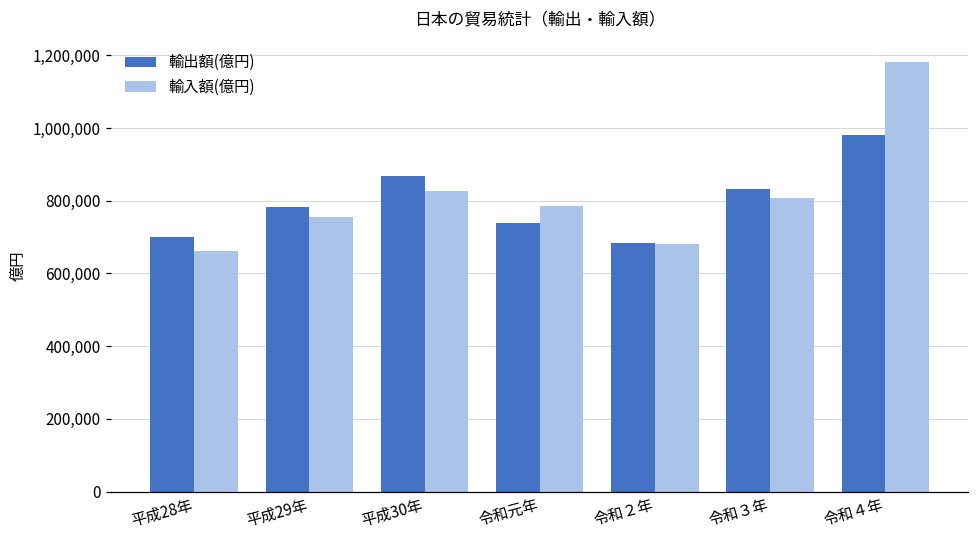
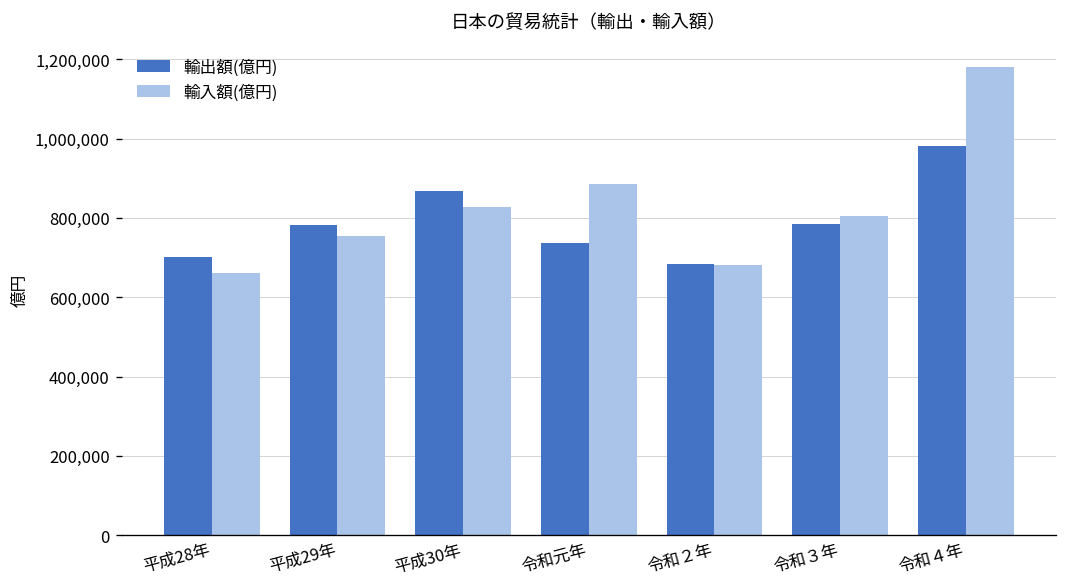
輸入額(億円), 令和元年: 790,000 -> 890,000
輸出額(億円), 令和３年: 830,000 -> 780,000
